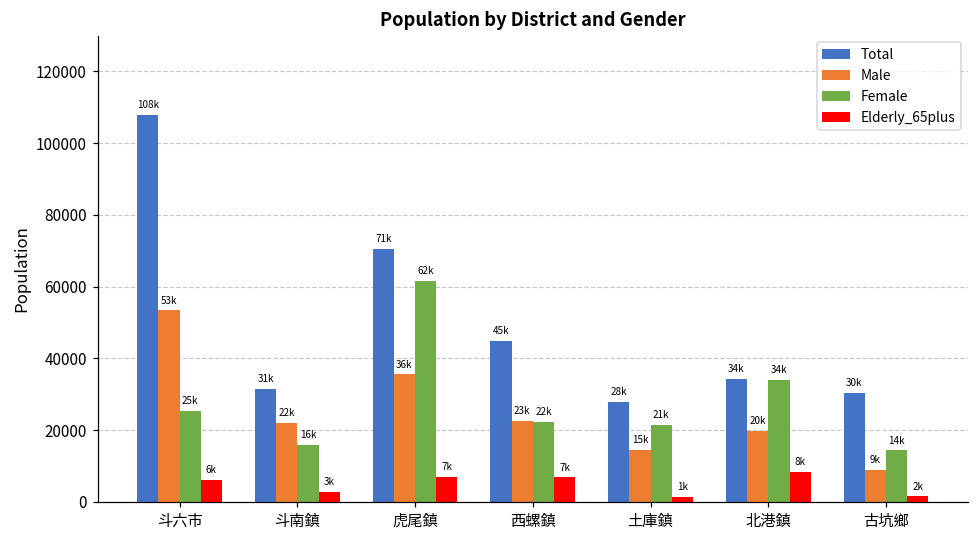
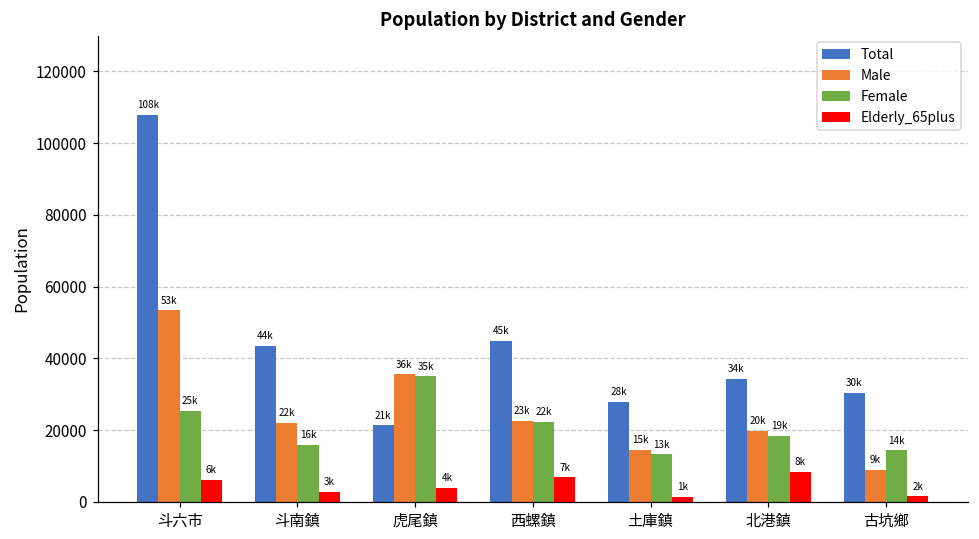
Total, 斗南鎮: 31k -> 44k
Total, 虎尾鎮: 71k -> 21k
Female, 虎尾鎮: 62k -> 35k
Elderly_65plus, 虎尾鎮: 7k -> 4k
Female, 土庫鎮: 21k -> 13k
Female, 北港鎮: 34k -> 19k
